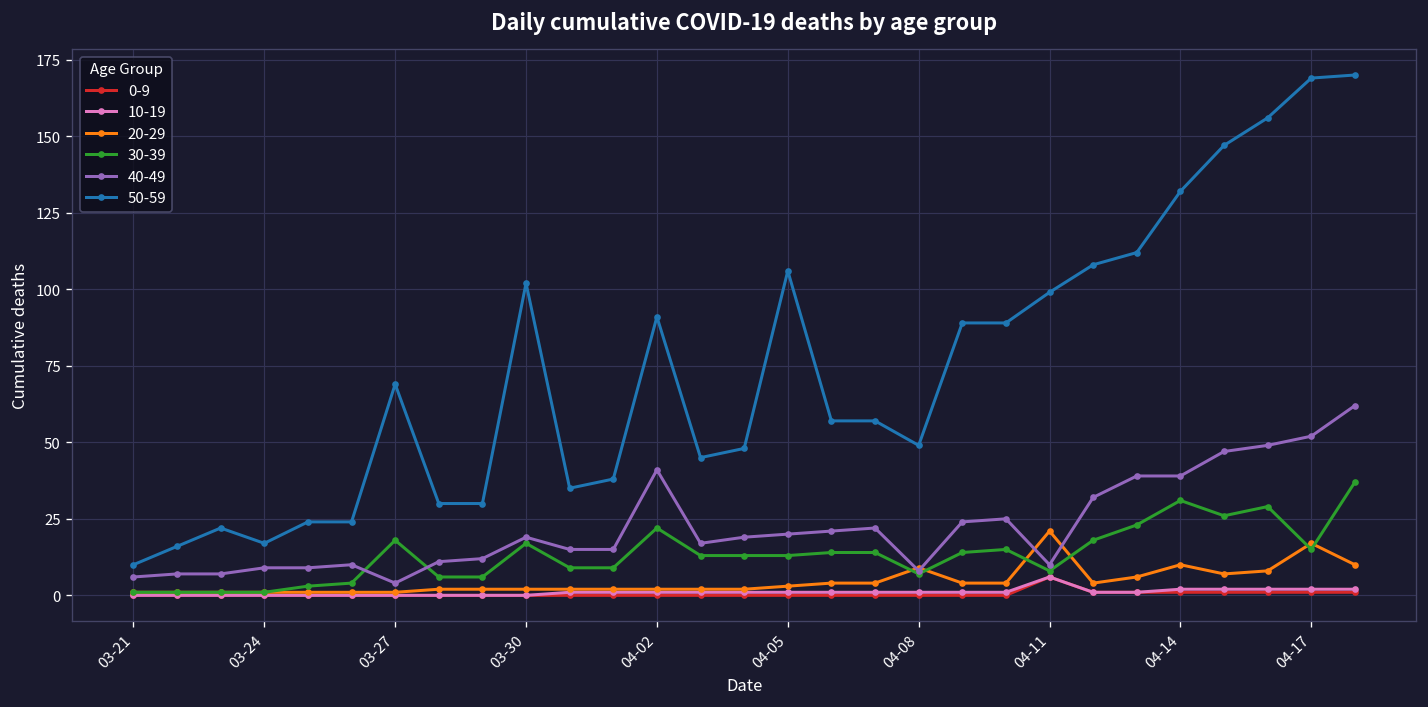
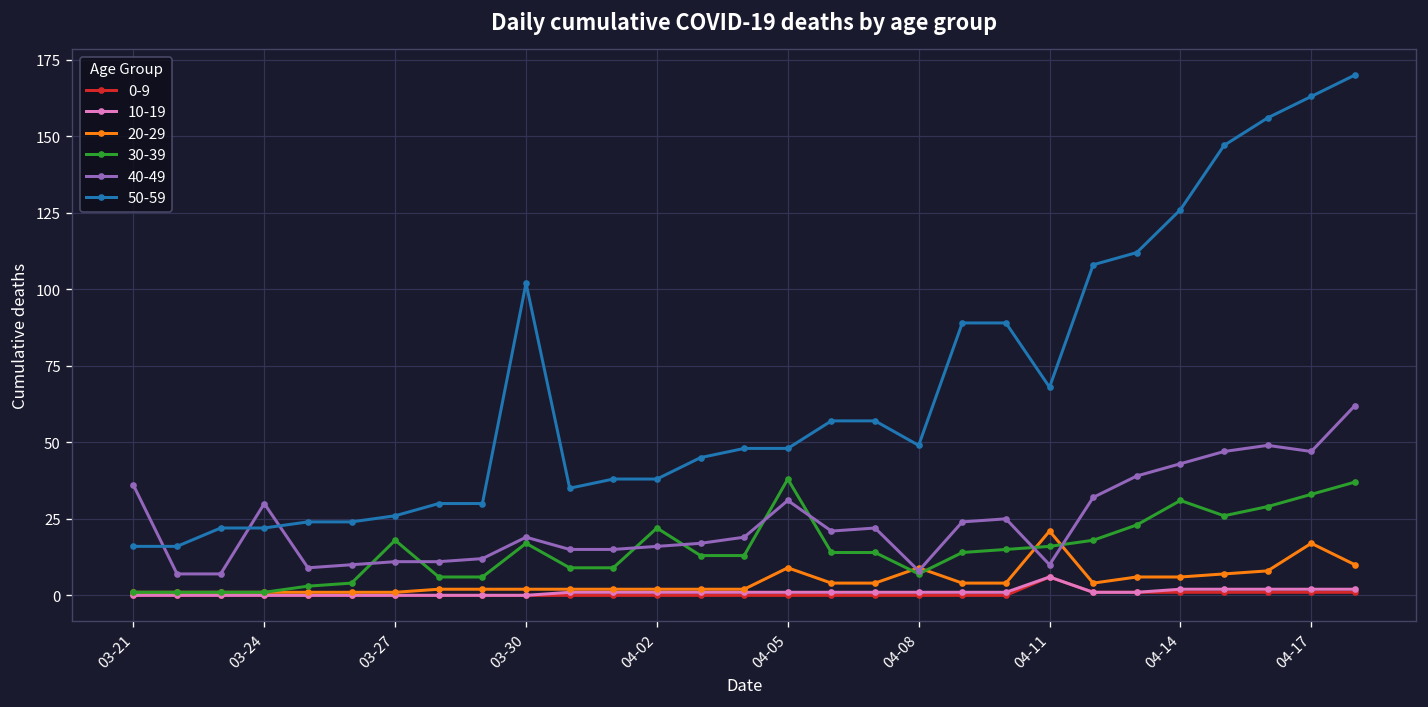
40-49, 03-21: 6 -> 36
50-59, 03-21: 10 -> 16
40-49, 03-24: 9 -> 30
50-59, 03-24: 17 -> 22
40-49, 03-27: 4 -> 11
50-59, 03-27: 69 -> 26
40-49, 04-02: 41 -> 16
50-59, 04-02: 91 -> 38
20-29, 04-05: 3 -> 9
30-39, 04-05: 13 -> 38
40-49, 04-05: 20 -> 31
50-59, 04-05: 106 -> 48
30-39, 04-11: 8 -> 16
50-59, 04-11: 99 -> 68
20-29, 04-14: 10 -> 6
40-49, 04-14: 39 -> 43
50-59, 04-14: 132 -> 126
30-39, 04-17: 15 -> 33
40-49, 04-17: 52 -> 47
50-59, 04-17: 169 -> 163
